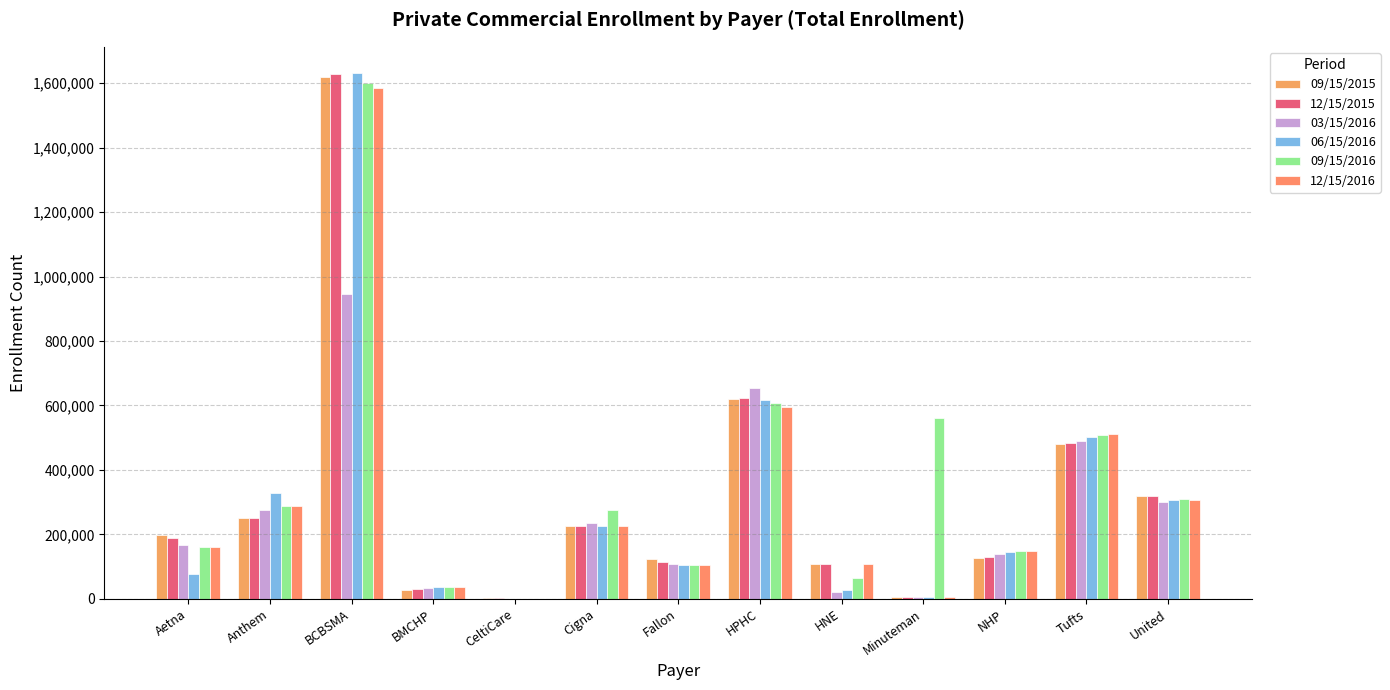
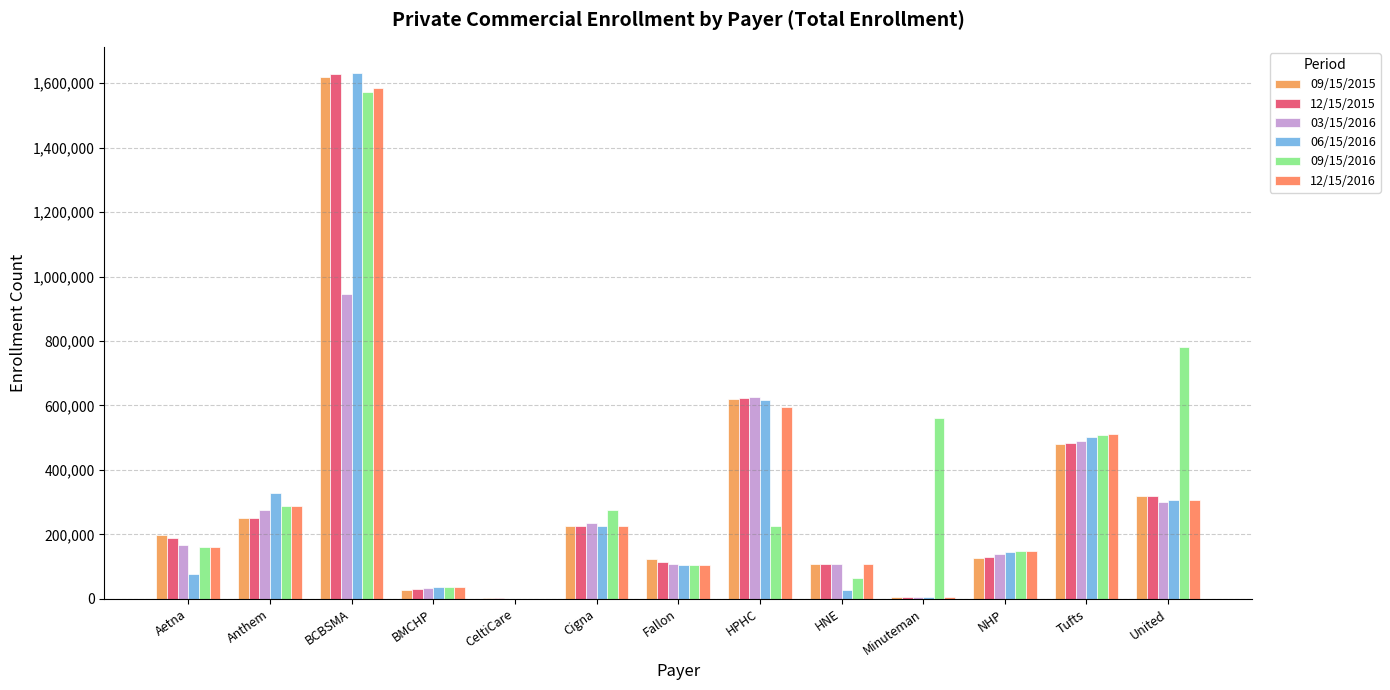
09/15/2016, BCBSMA: 1,600,000 -> 1,570,000
03/15/2016, HPHC: 650,000 -> 630,000
09/15/2016, HPHC: 610,000 -> 230,000
03/15/2016, HNE: 20,000 -> 110,000
09/15/2016, United: 310,000 -> 780,000
